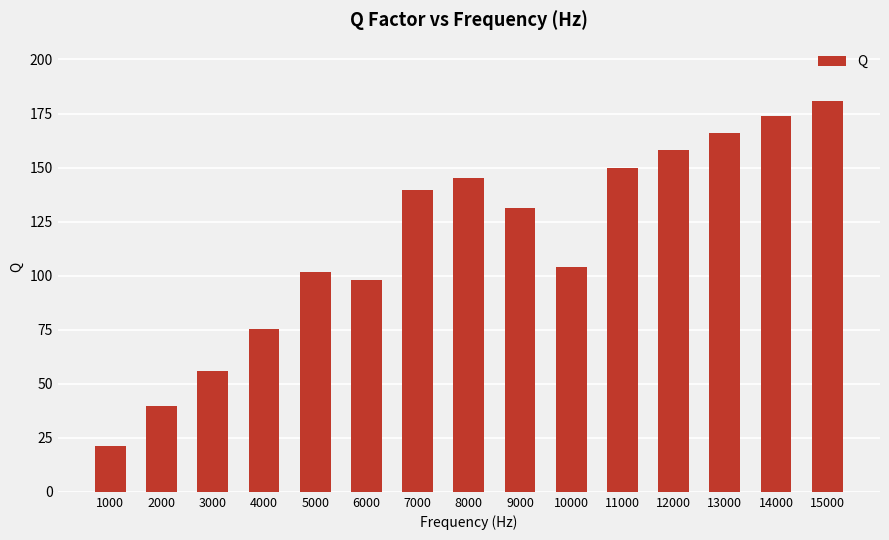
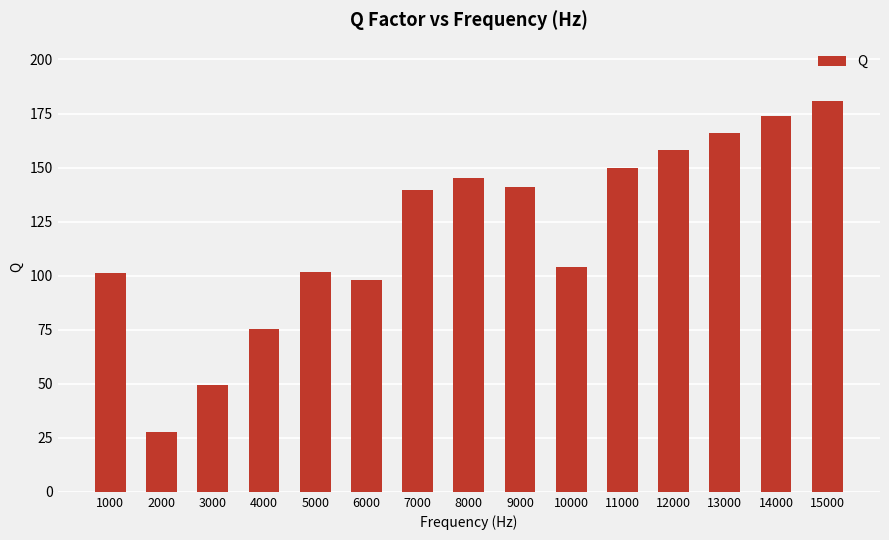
1000: 21 -> 101
2000: 40 -> 28
3000: 56 -> 50
9000: 131 -> 141
